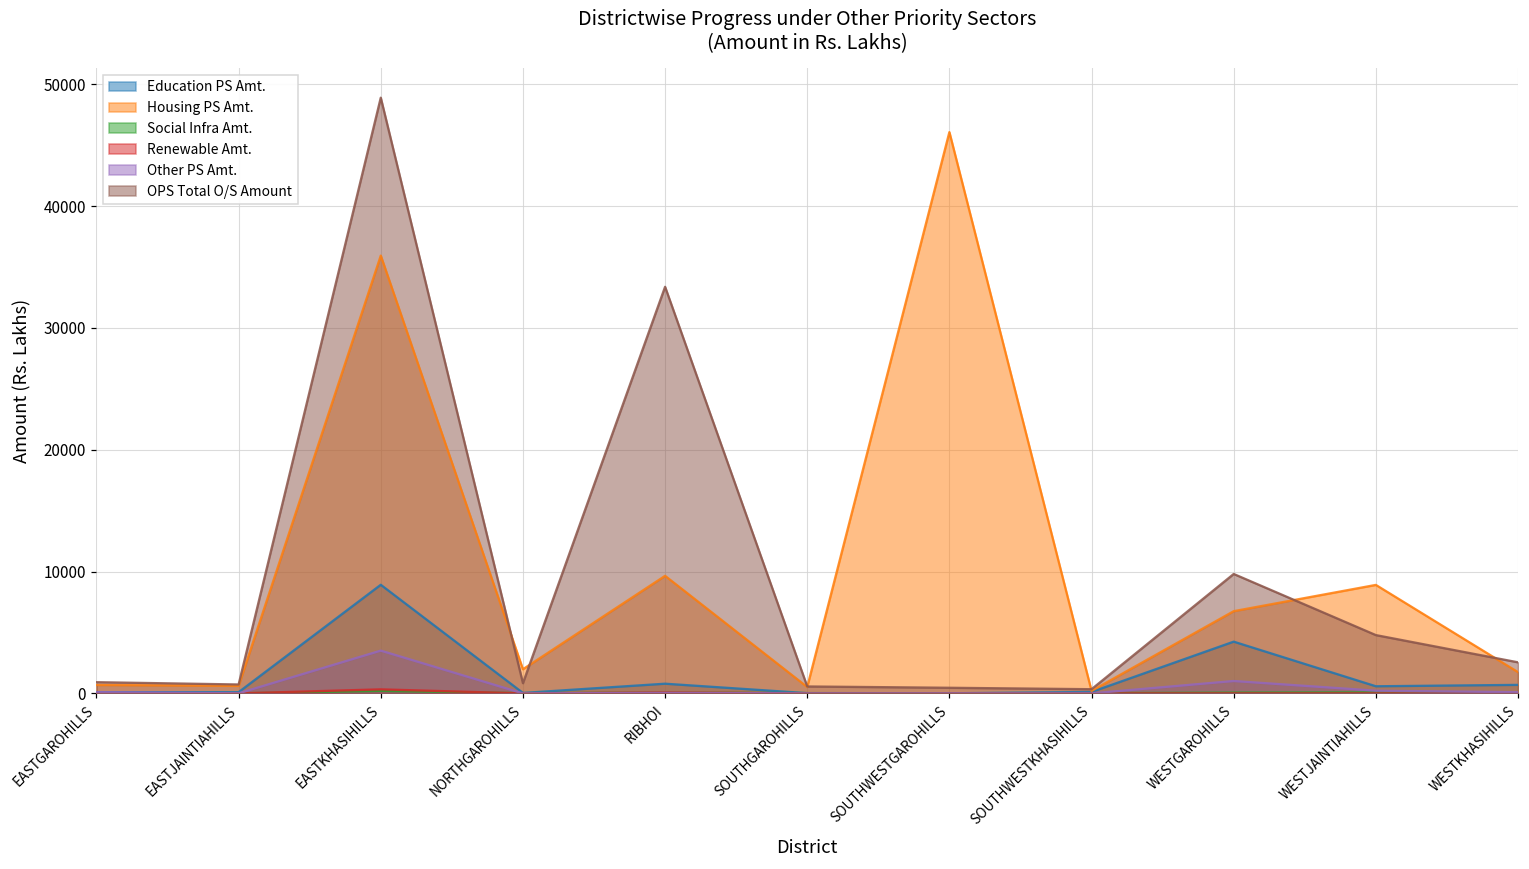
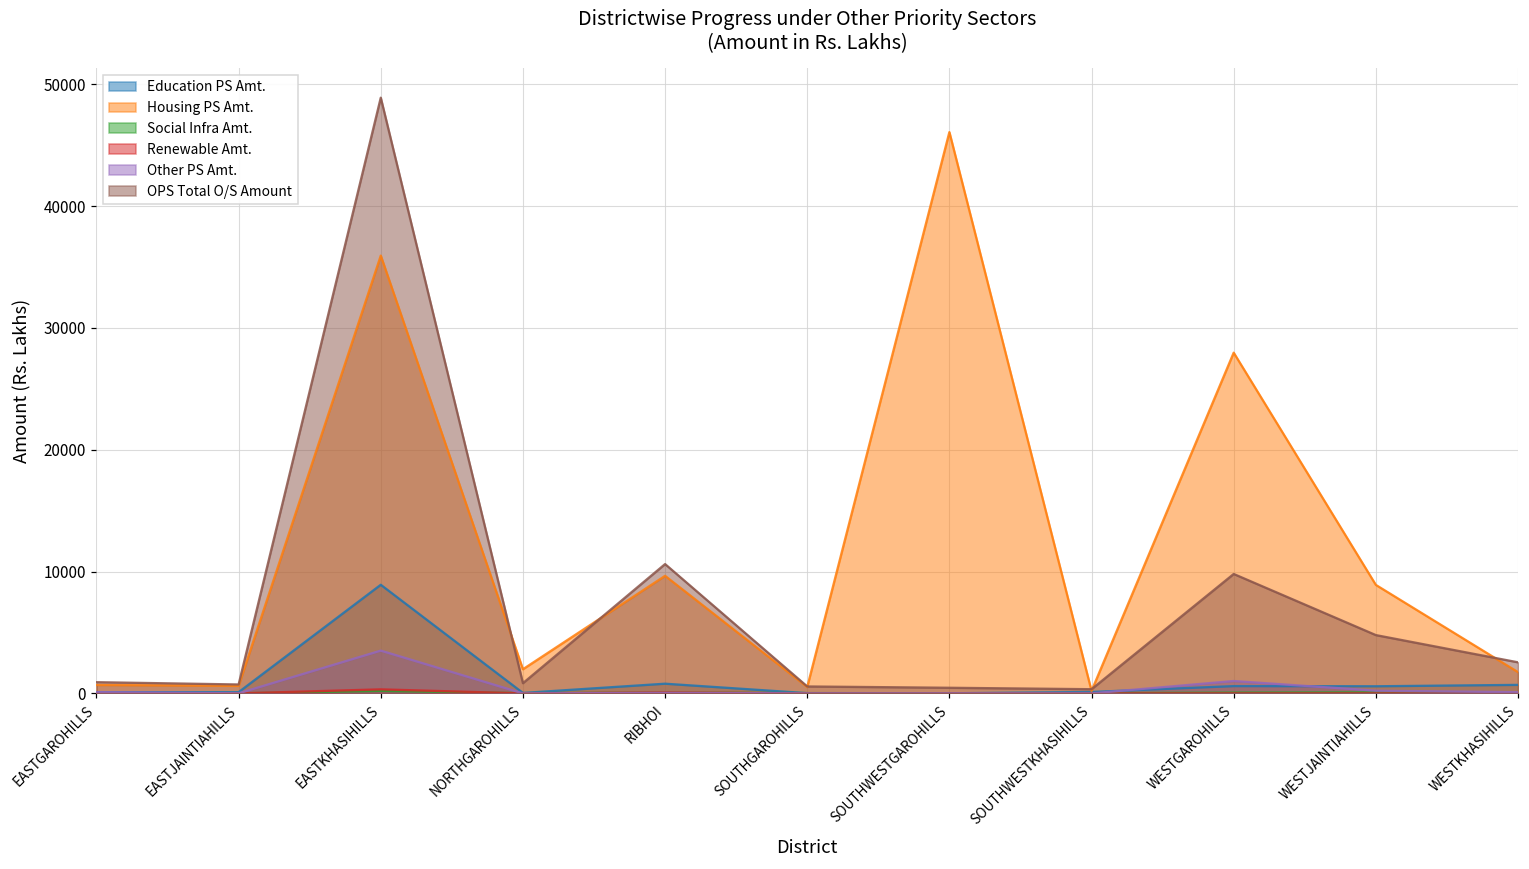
OPS Total O/S Amount, RIBHOI: 33400 -> 10600
Education PS Amt., WESTGAROHILLS: 4200 -> 600
Housing PS Amt., WESTGAROHILLS: 6700 -> 28000
